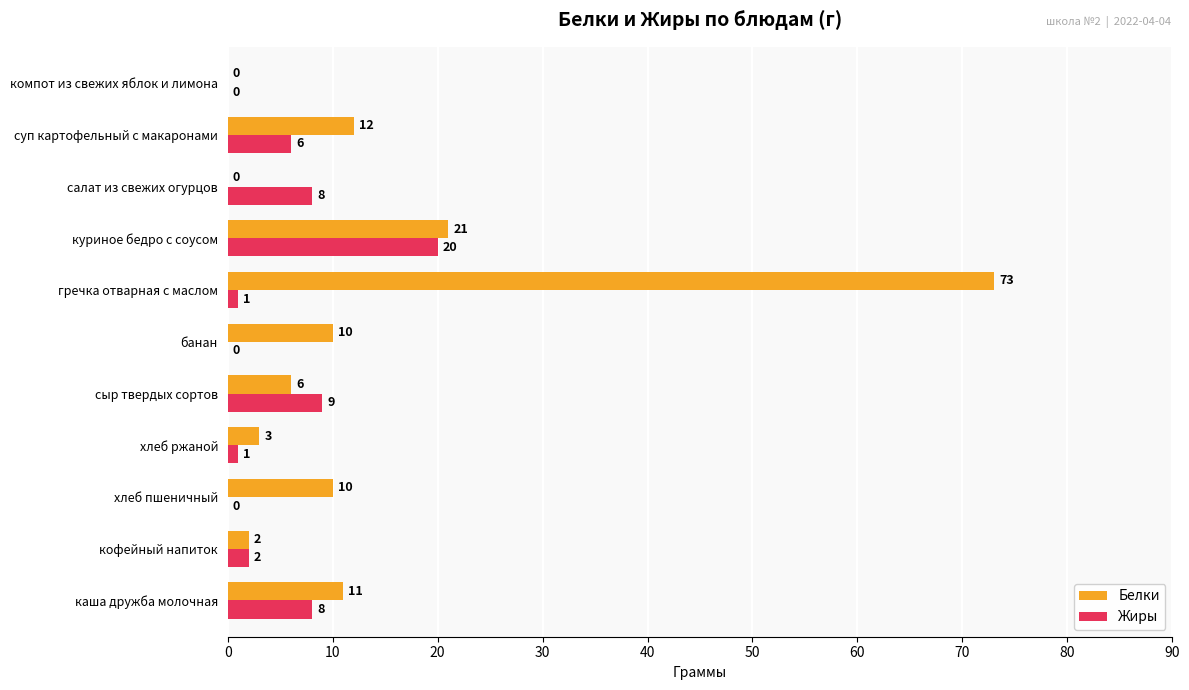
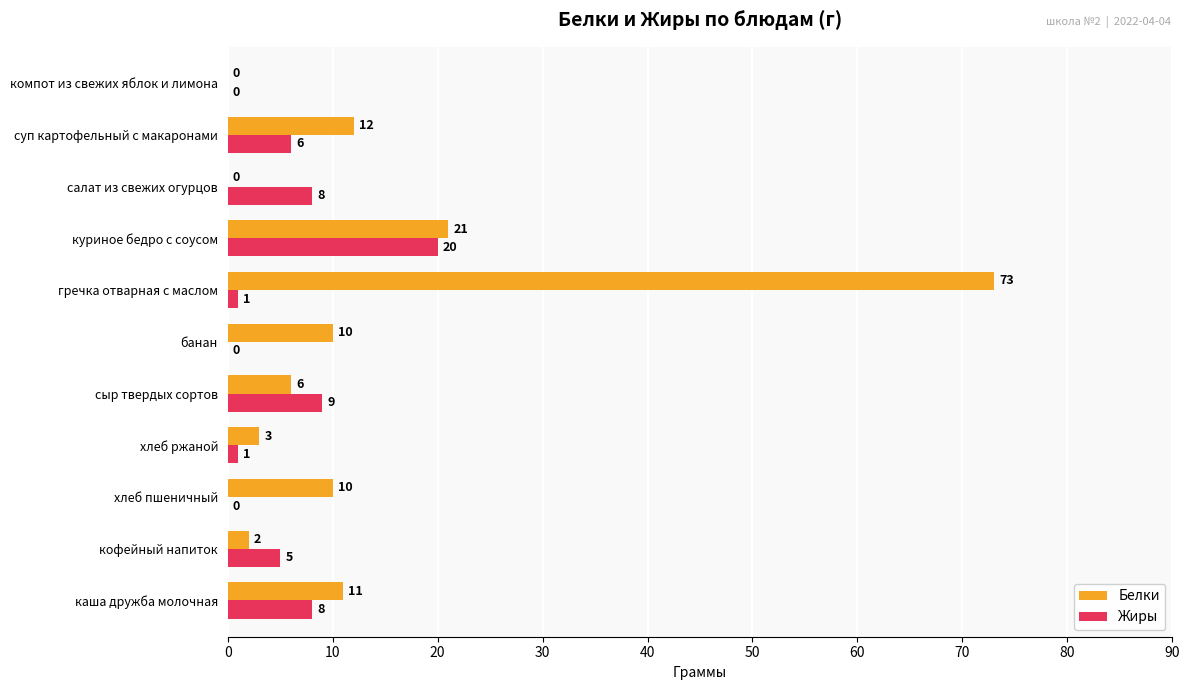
Жиры, кофейный напиток: 2 -> 5
